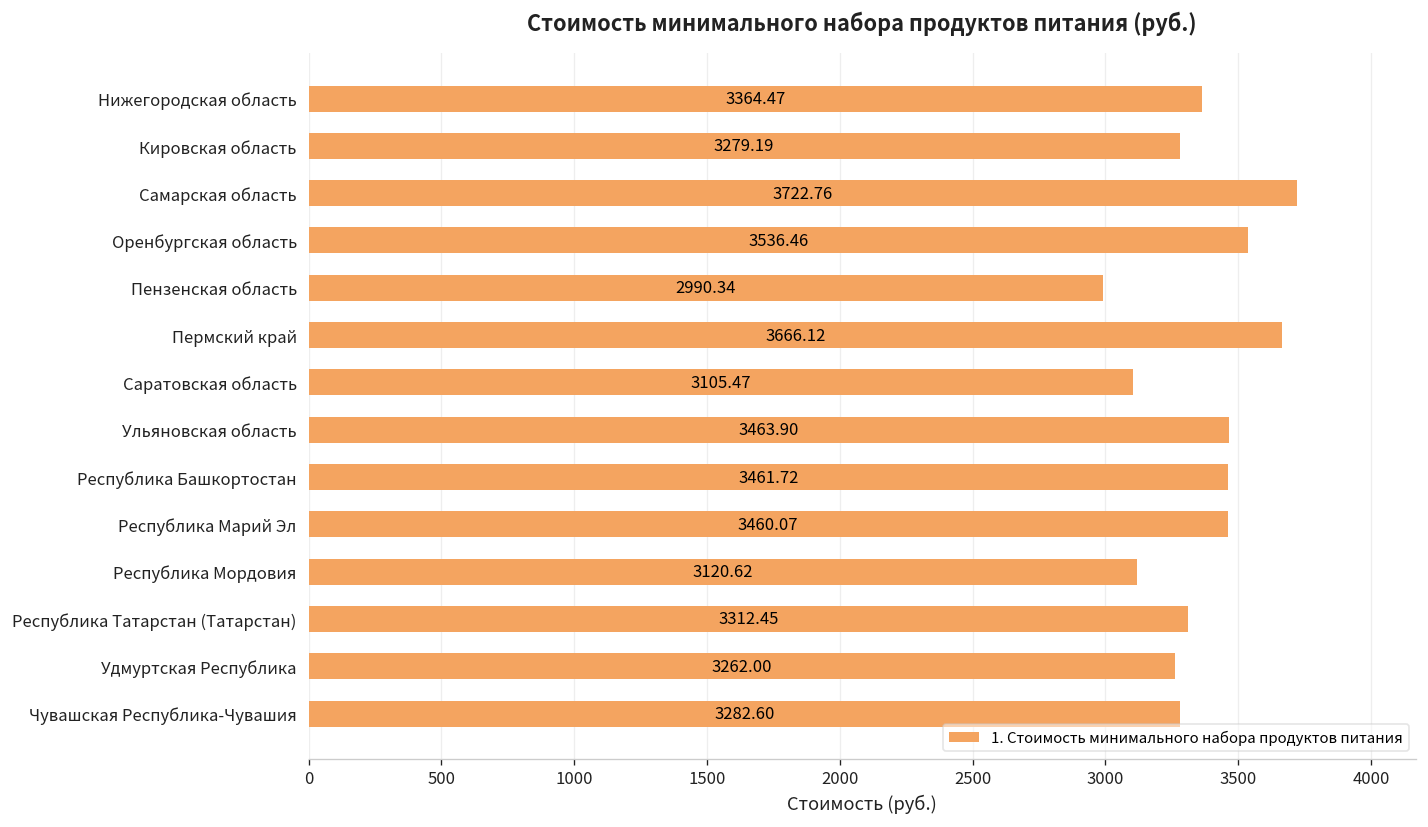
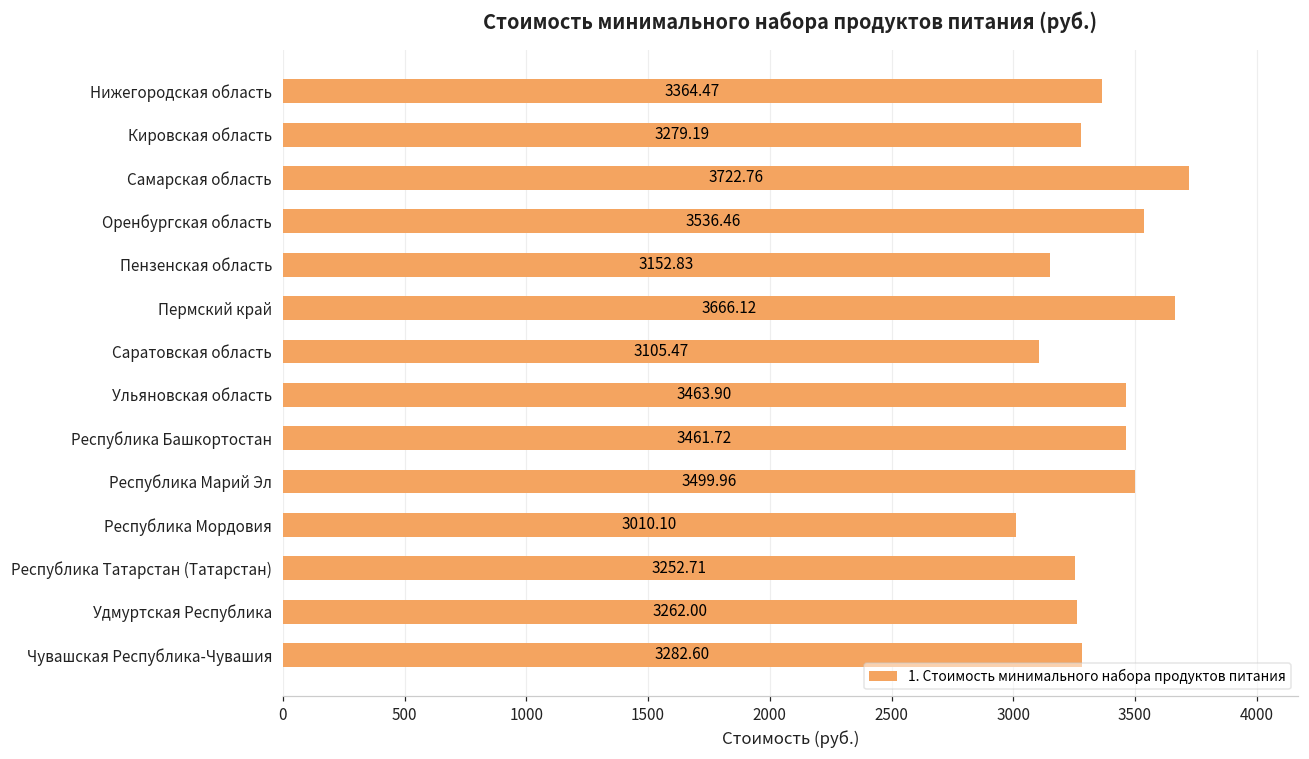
Пензенская область: 2990.34 -> 3152.83
Республика Марий Эл: 3460.07 -> 3499.96
Республика Мордовия: 3120.62 -> 3010.10
Республика Татарстан (Татарстан): 3312.45 -> 3252.71
